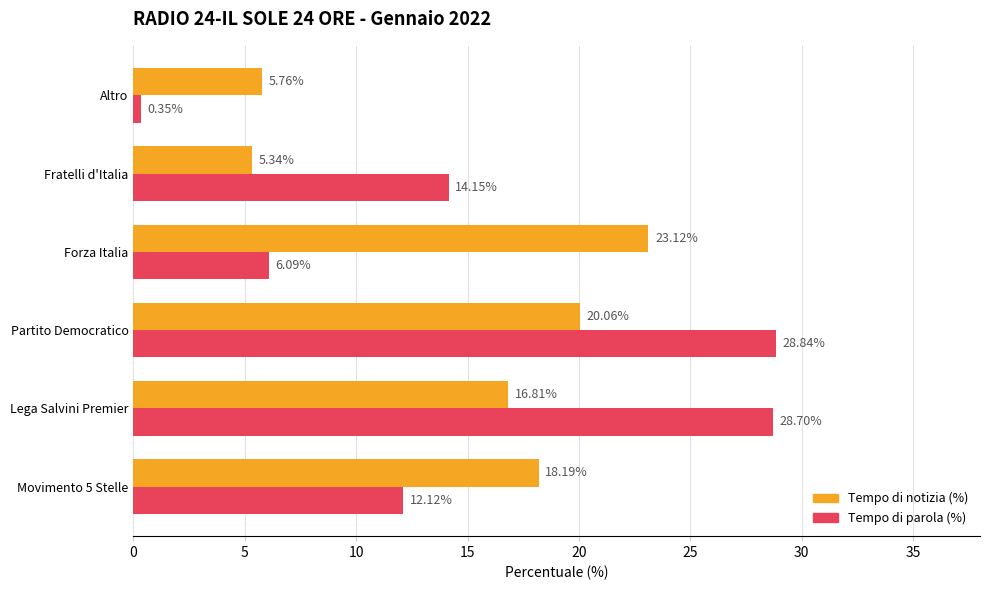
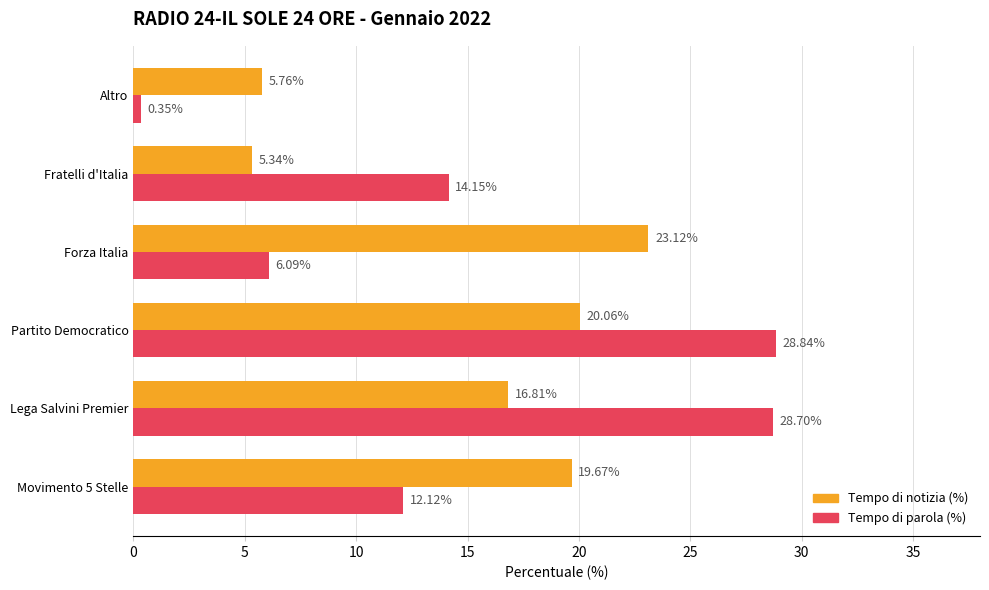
Tempo di notizia (%), Movimento 5 Stelle: 18.19% -> 19.67%
